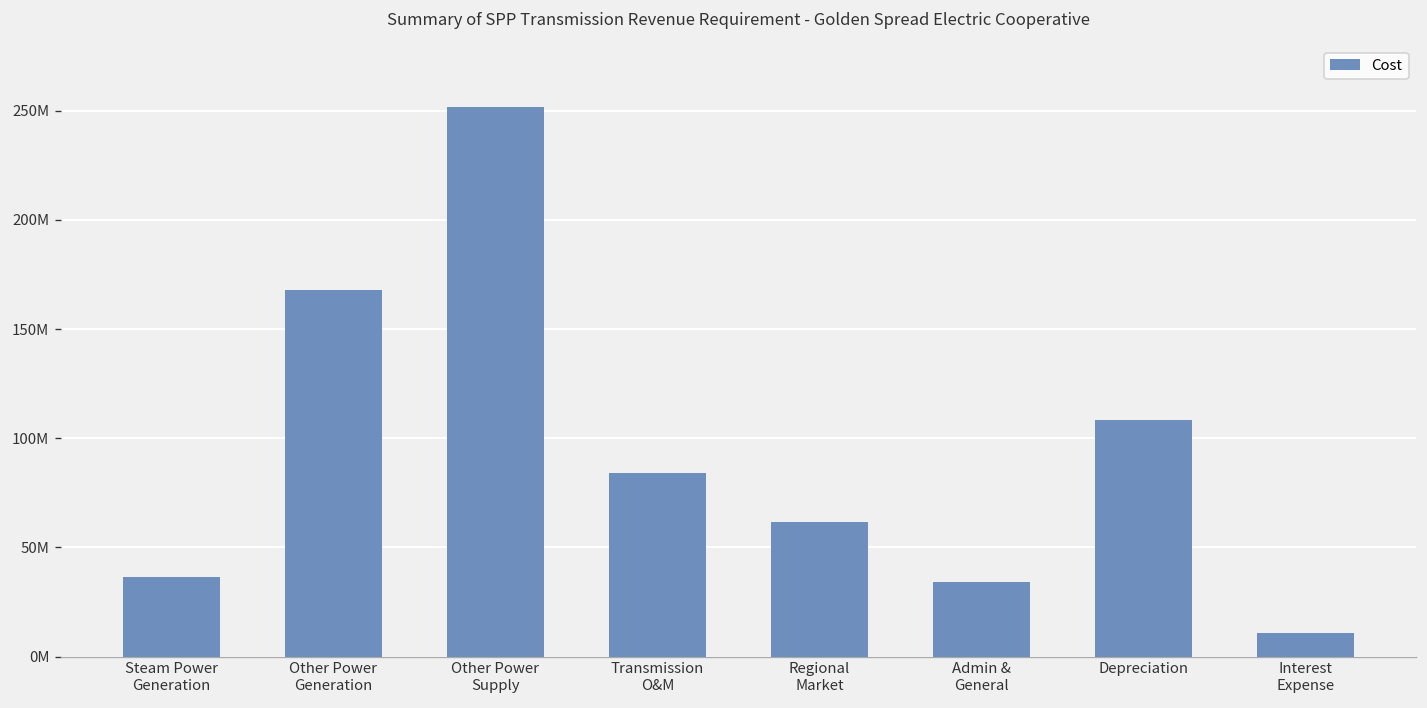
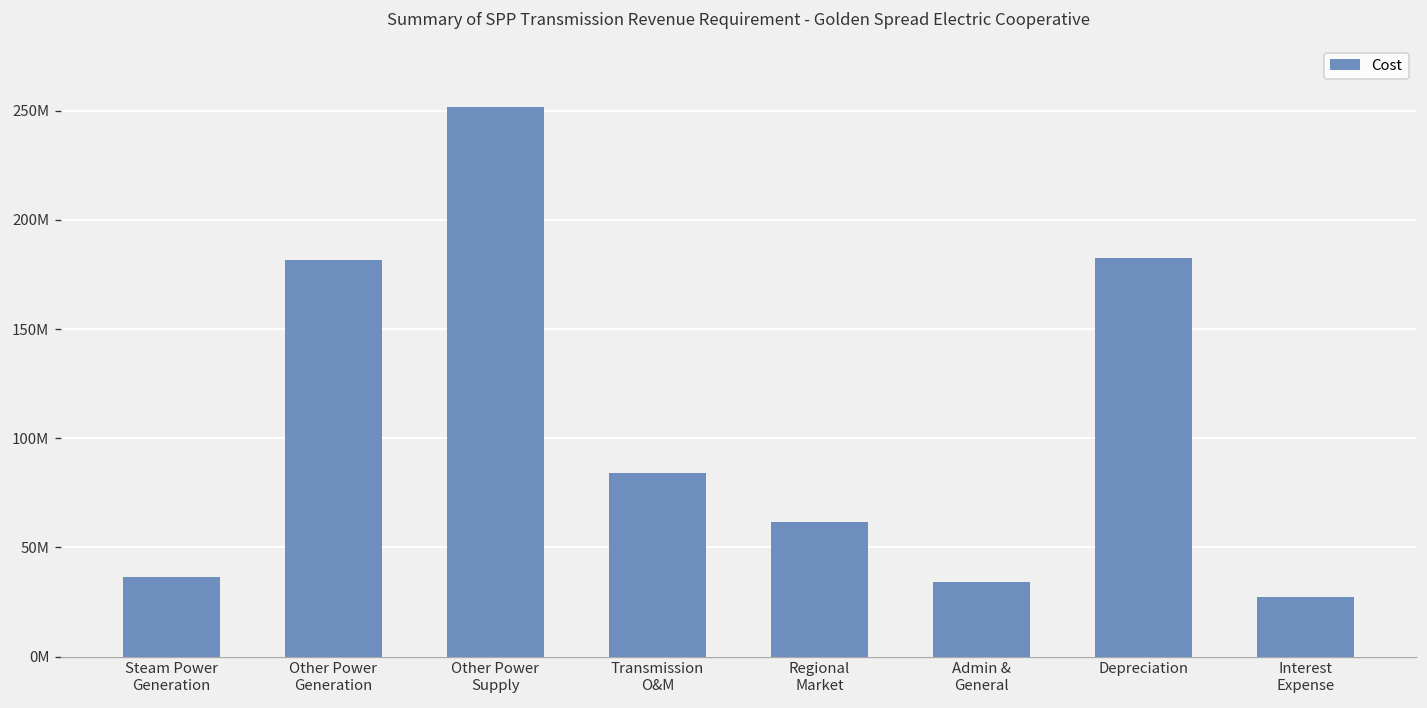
Other Power Generation: 168000000 -> 182000000
Depreciation: 109000000 -> 182000000
Interest Expense: 11000000 -> 27000000
